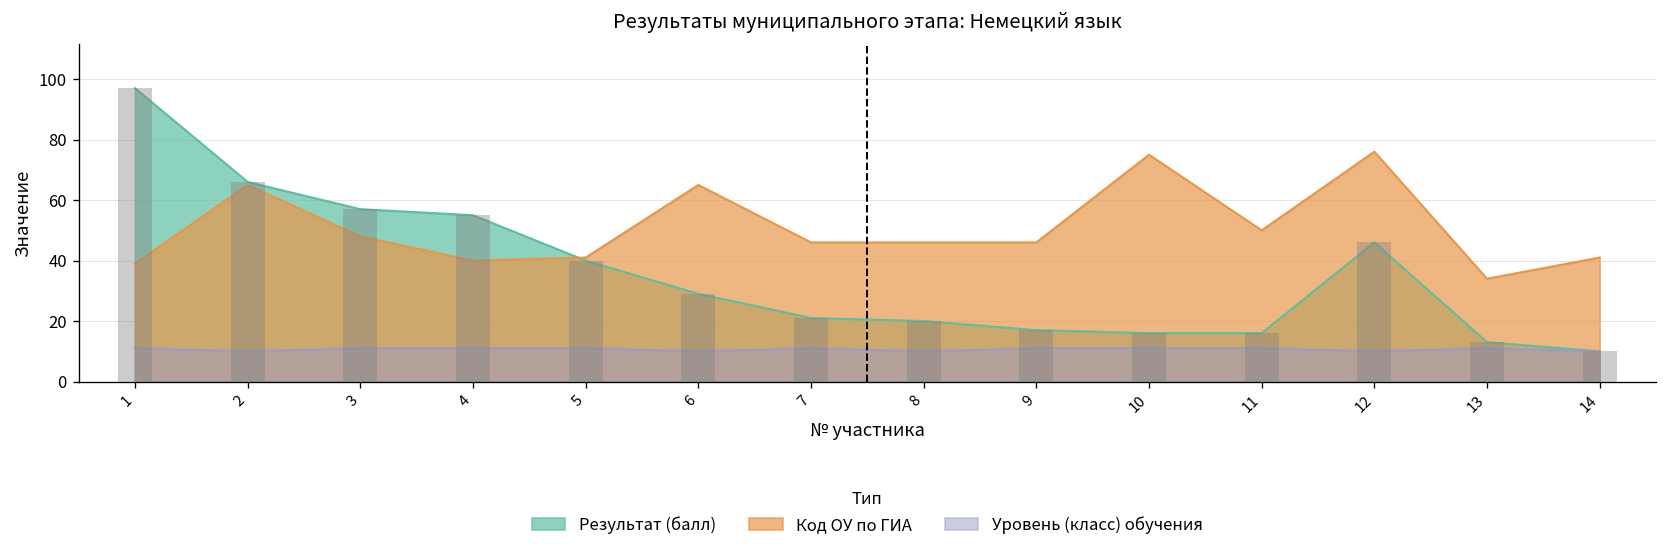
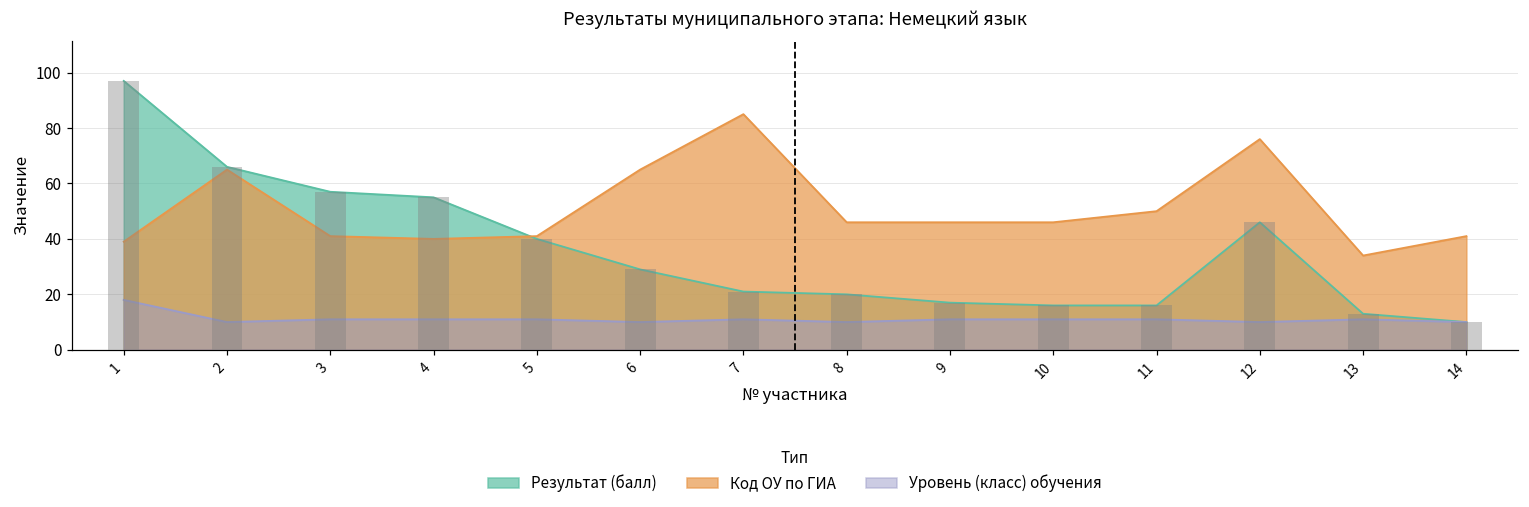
Уровень (класс) обучения, 1: 11 -> 18
Код ОУ по ГИА, 3: 48 -> 41
Код ОУ по ГИА, 7: 46 -> 85
Код ОУ по ГИА, 10: 75 -> 46
